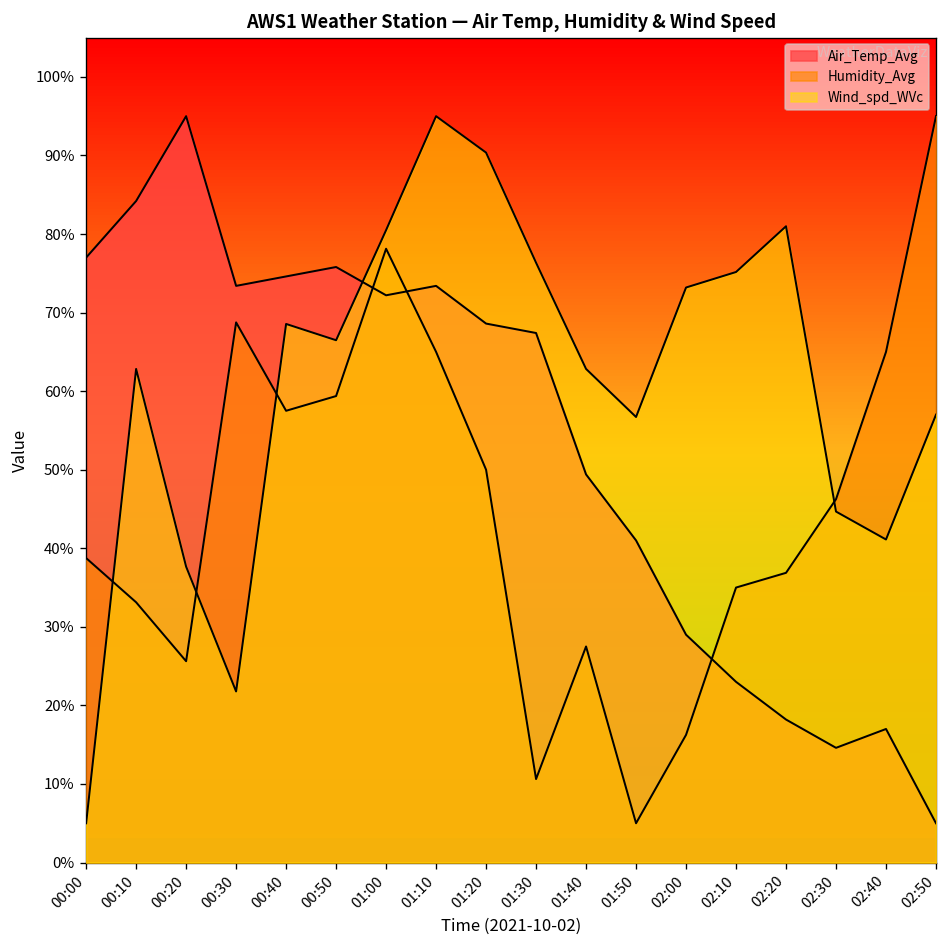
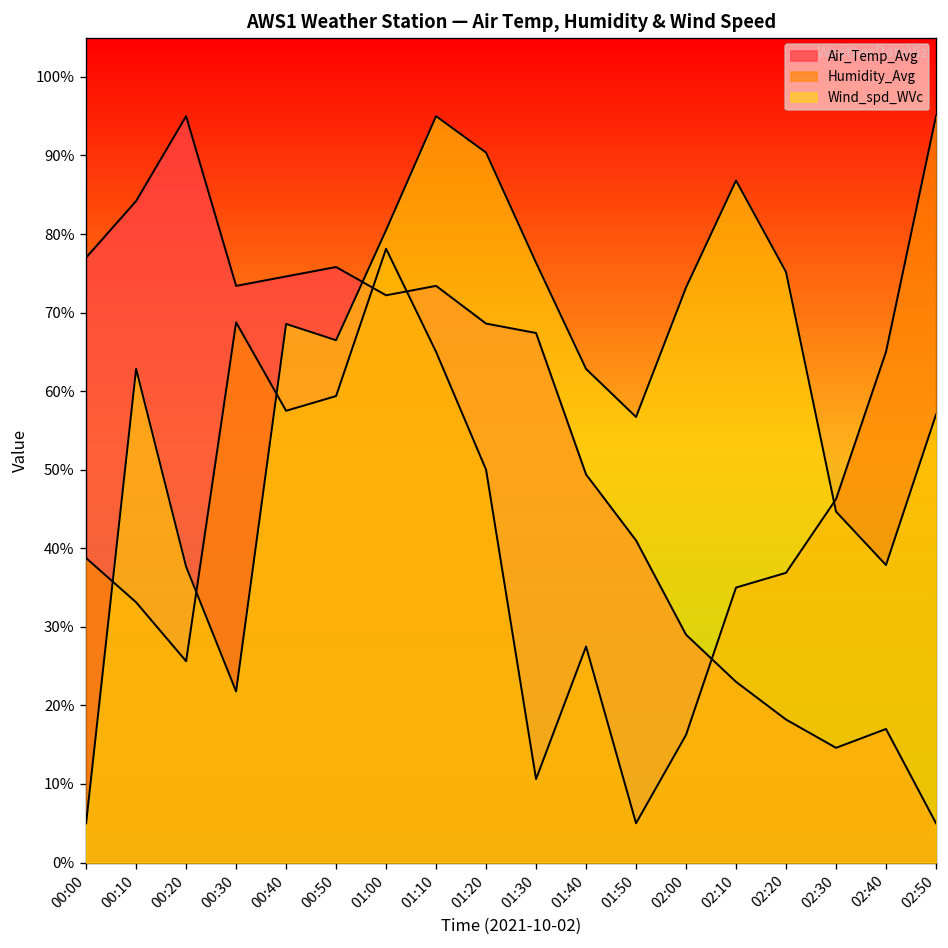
Wind_spd_WVc, 02:10: 75% -> 87%
Wind_spd_WVc, 02:20: 81% -> 75%
Wind_spd_WVc, 02:40: 41% -> 38%
